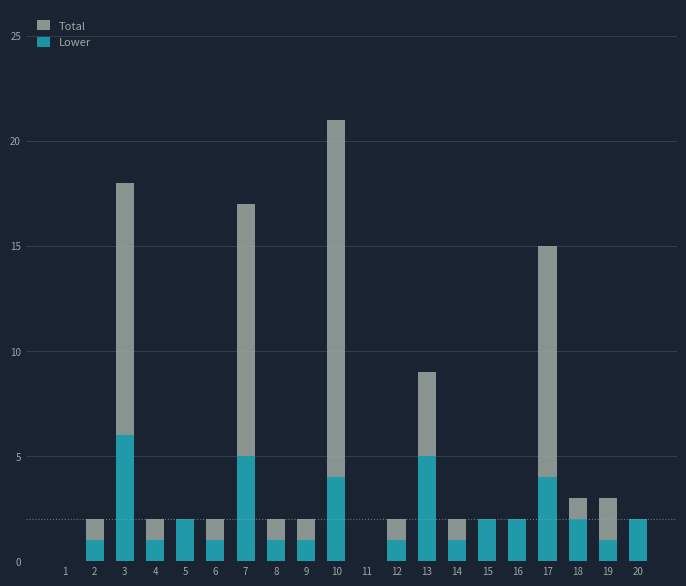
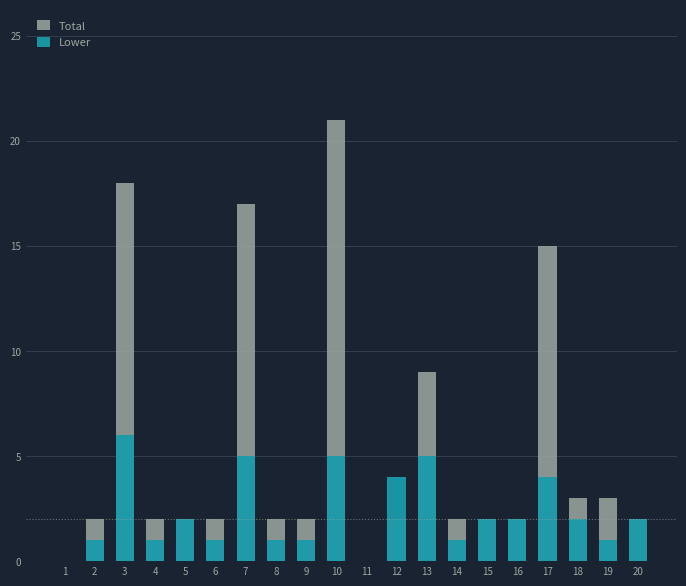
Lower, 10: 4 -> 5
Lower, 12: 1 -> 4
